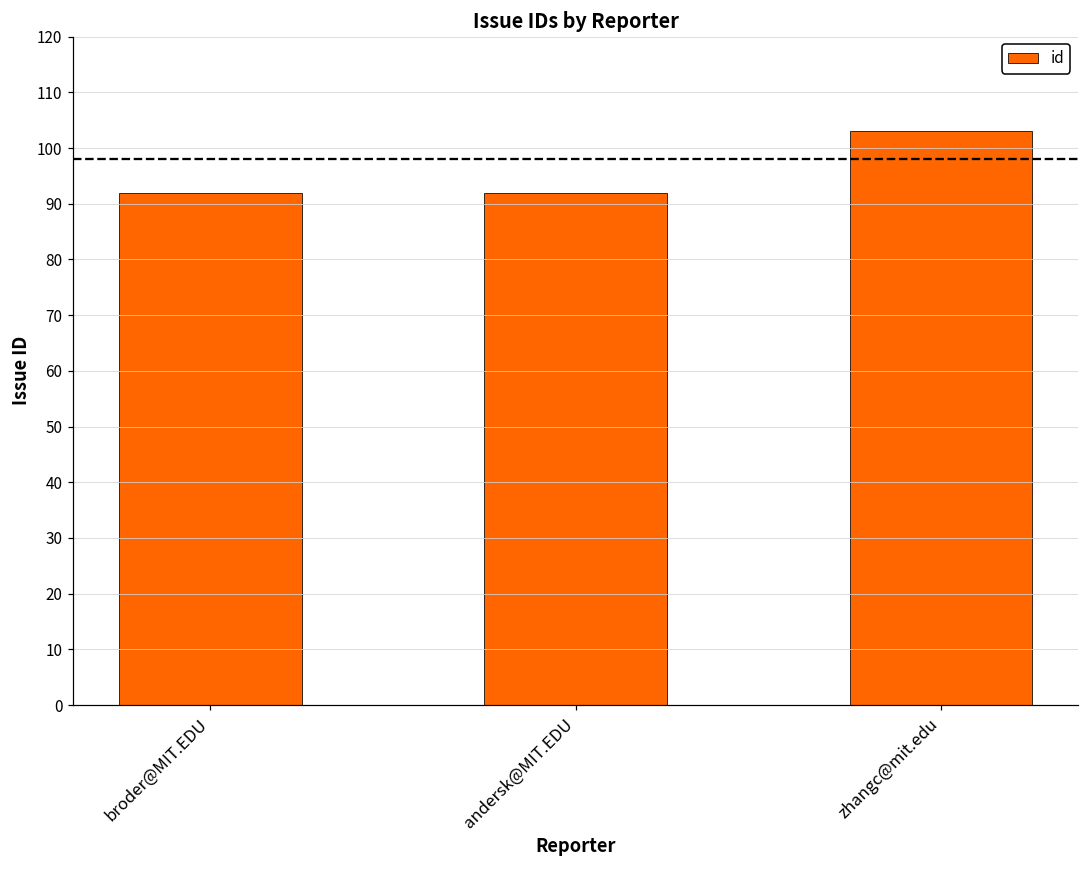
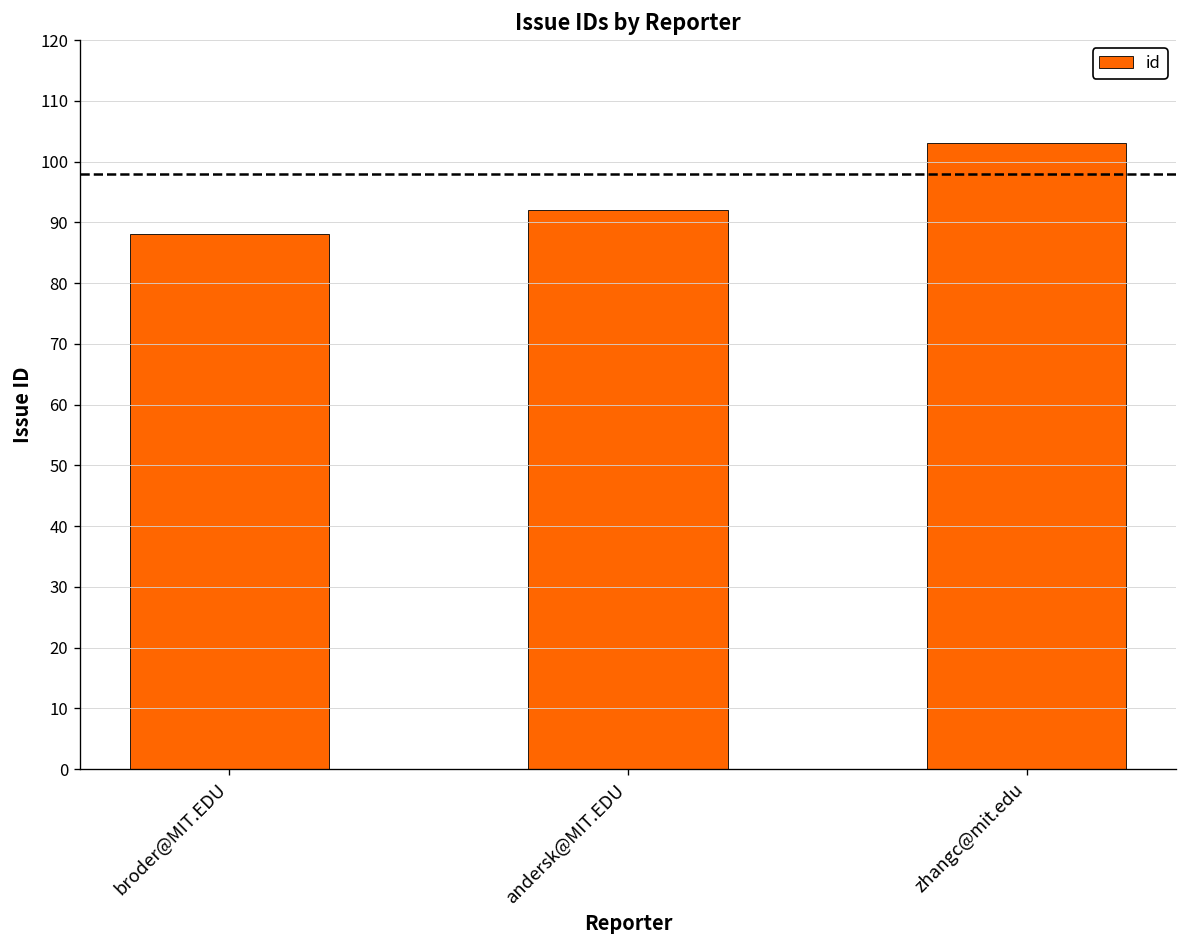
broder@MIT.EDU: 92 -> 88
